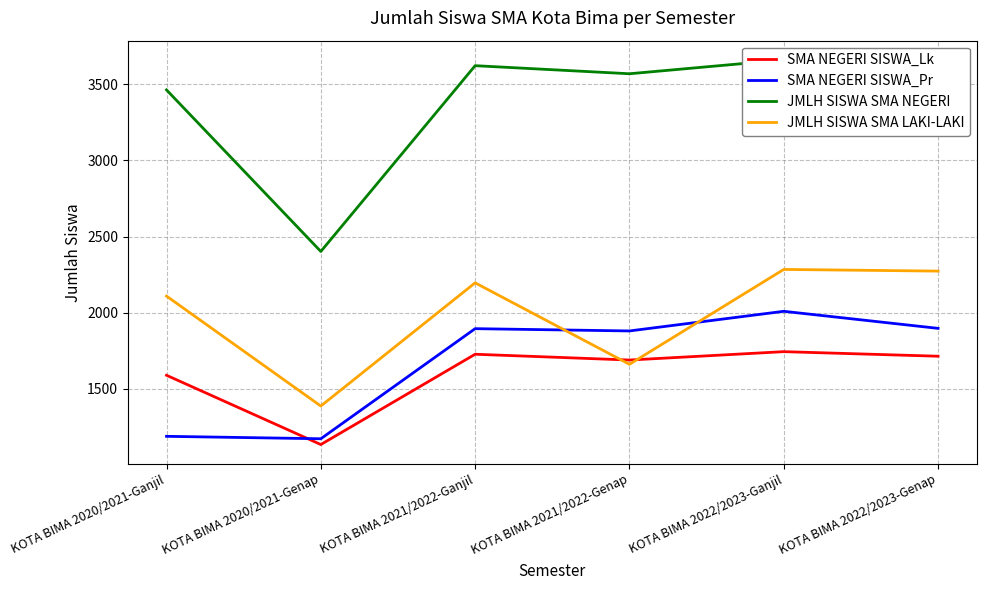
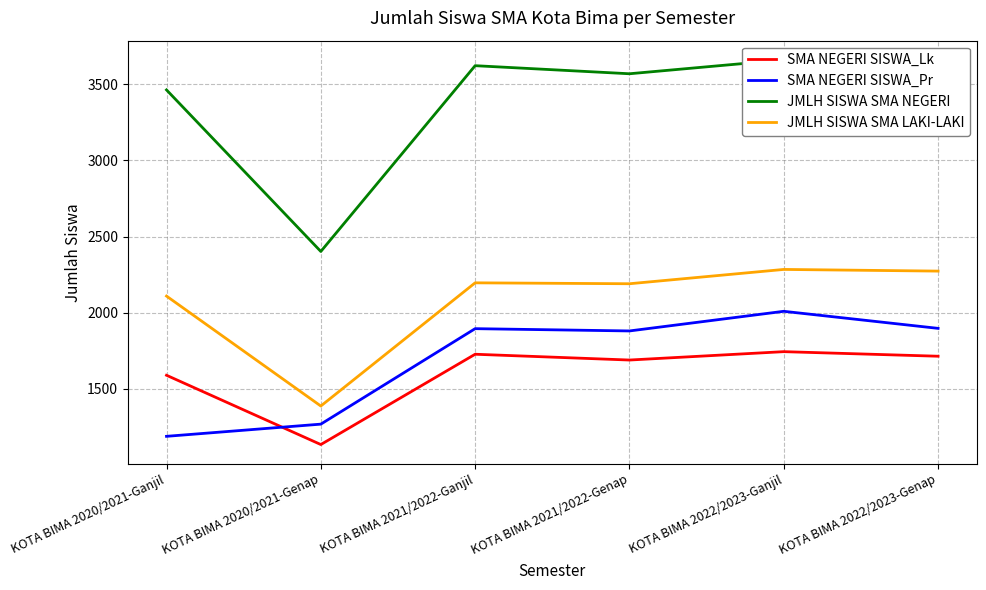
SMA NEGERI SISWA_Pr, KOTA BIMA 2020/2021-Genap: 1170 -> 1270
JMLH SISWA SMA LAKI-LAKI, KOTA BIMA 2021/2022-Genap: 1660 -> 2190
